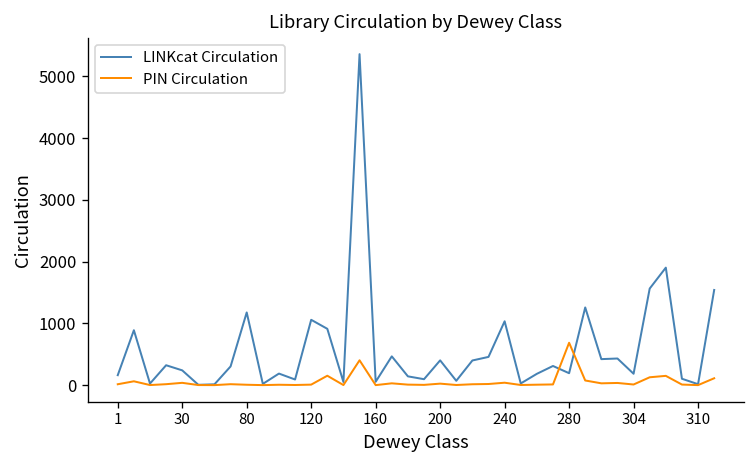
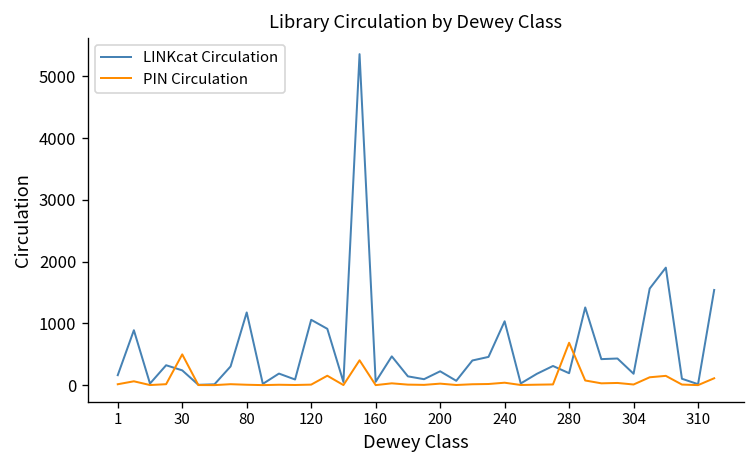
PIN Circulation, 30: 0 -> 500
LINKcat Circulation, 200: 400 -> 200
